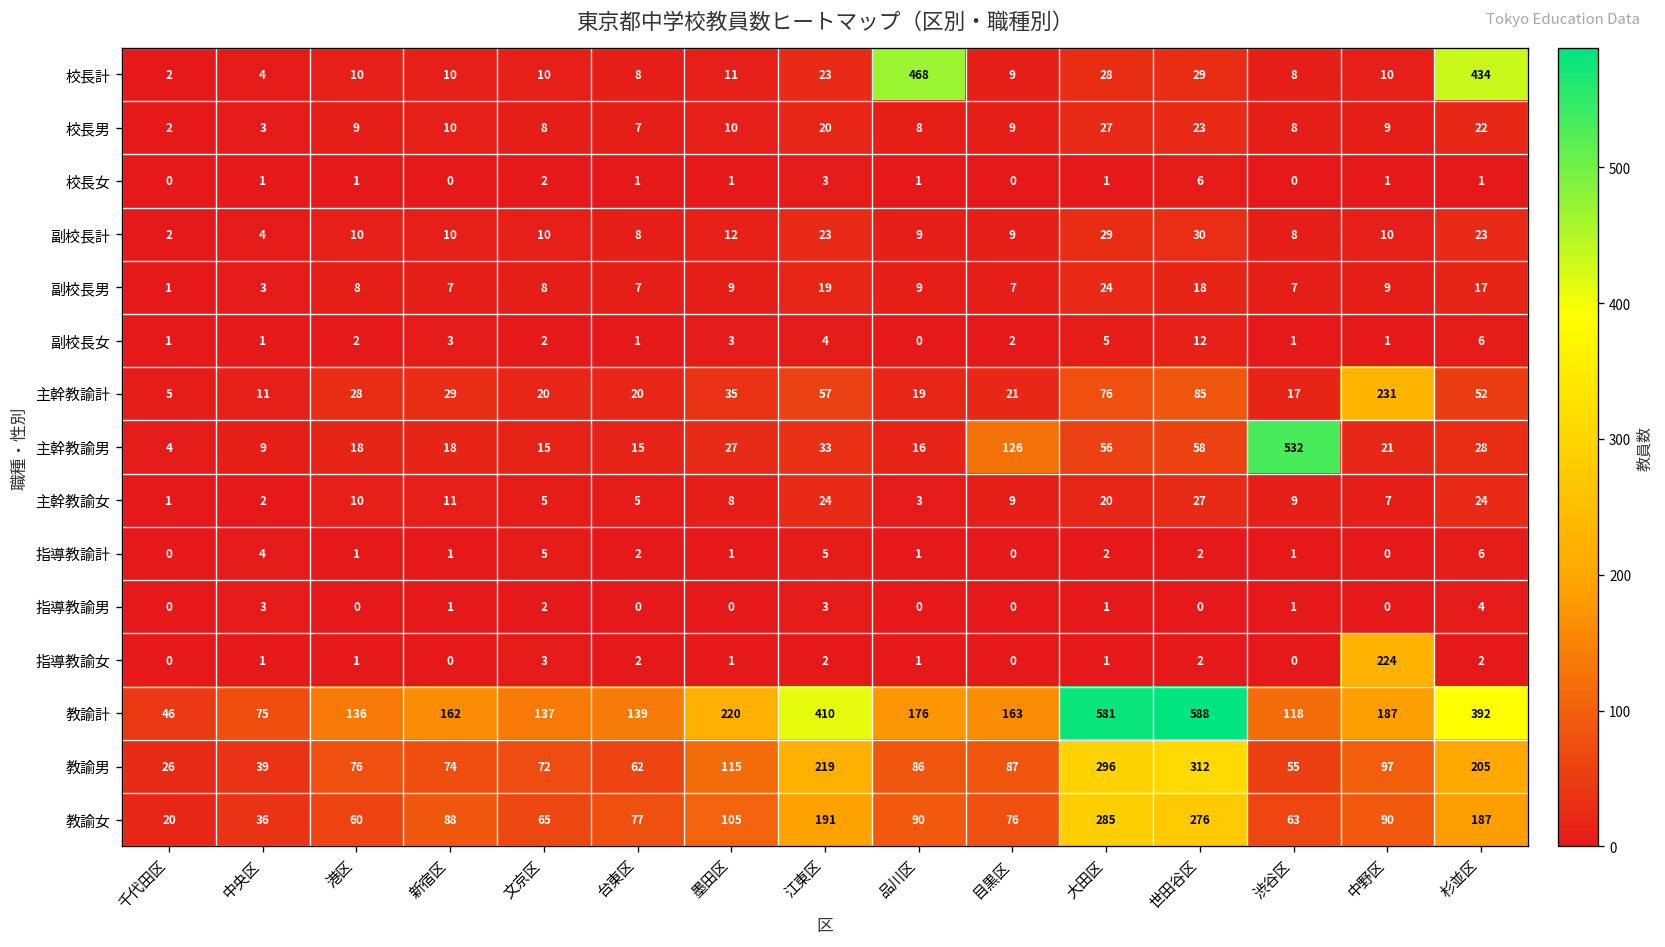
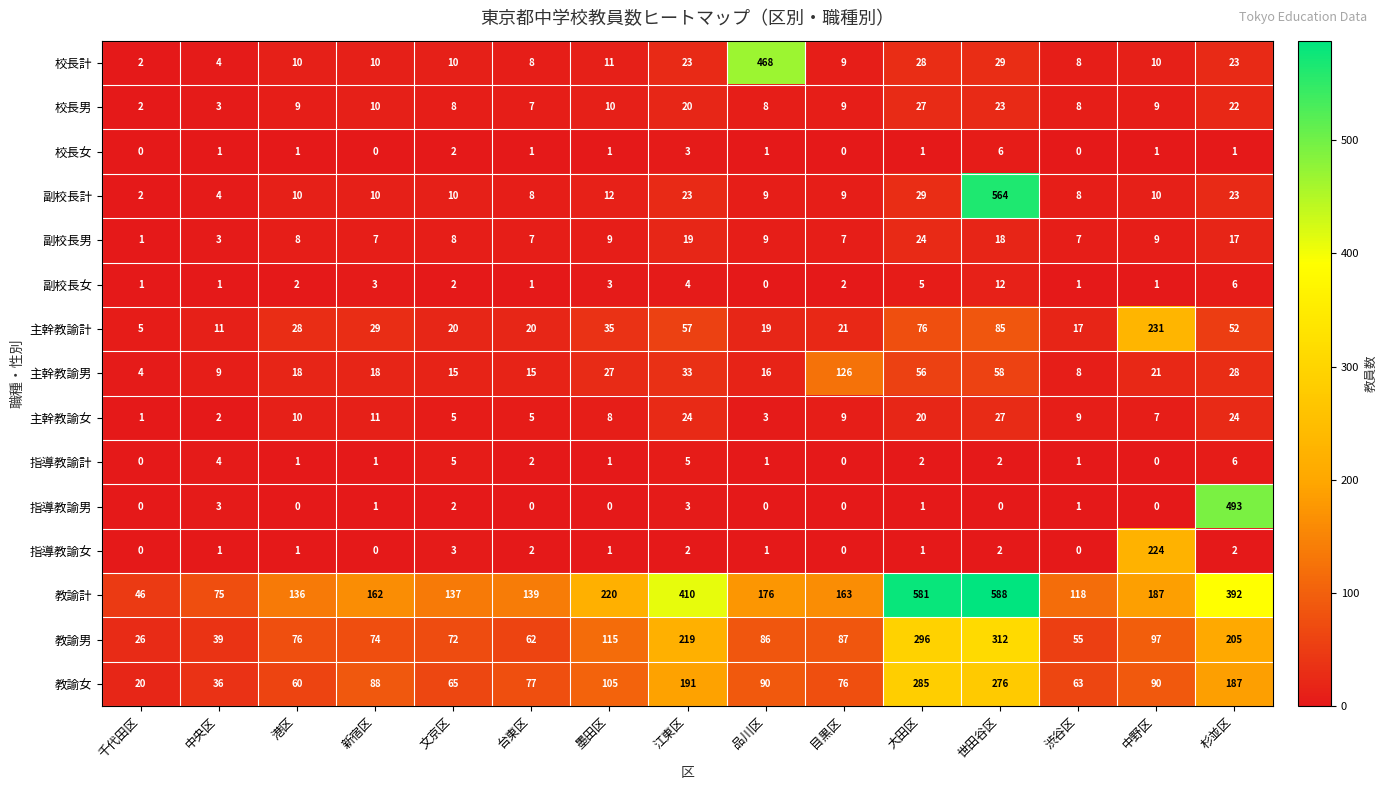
校長計, 杉並区: 434 -> 23
副校長計, 世田谷区: 30 -> 564
主幹教諭男, 渋谷区: 532 -> 8
指導教諭男, 杉並区: 4 -> 493
